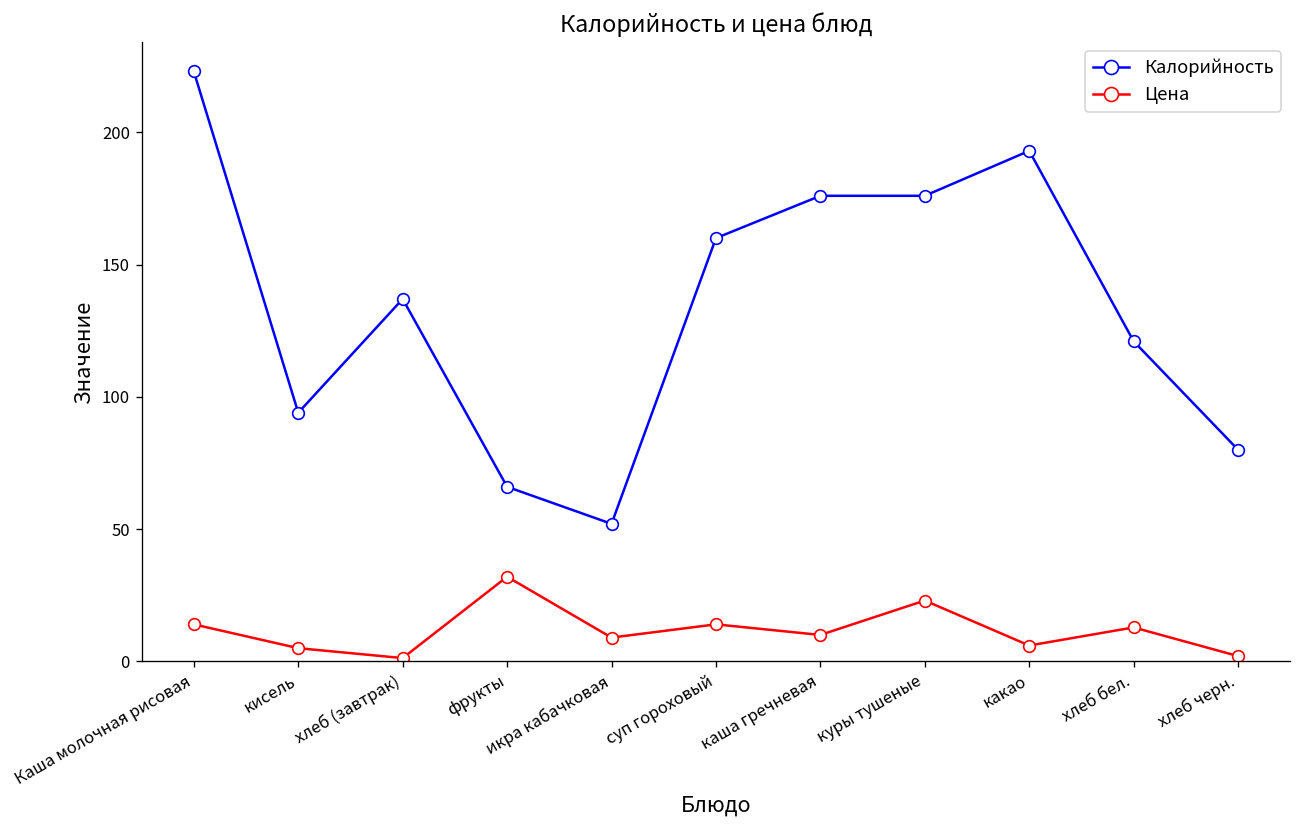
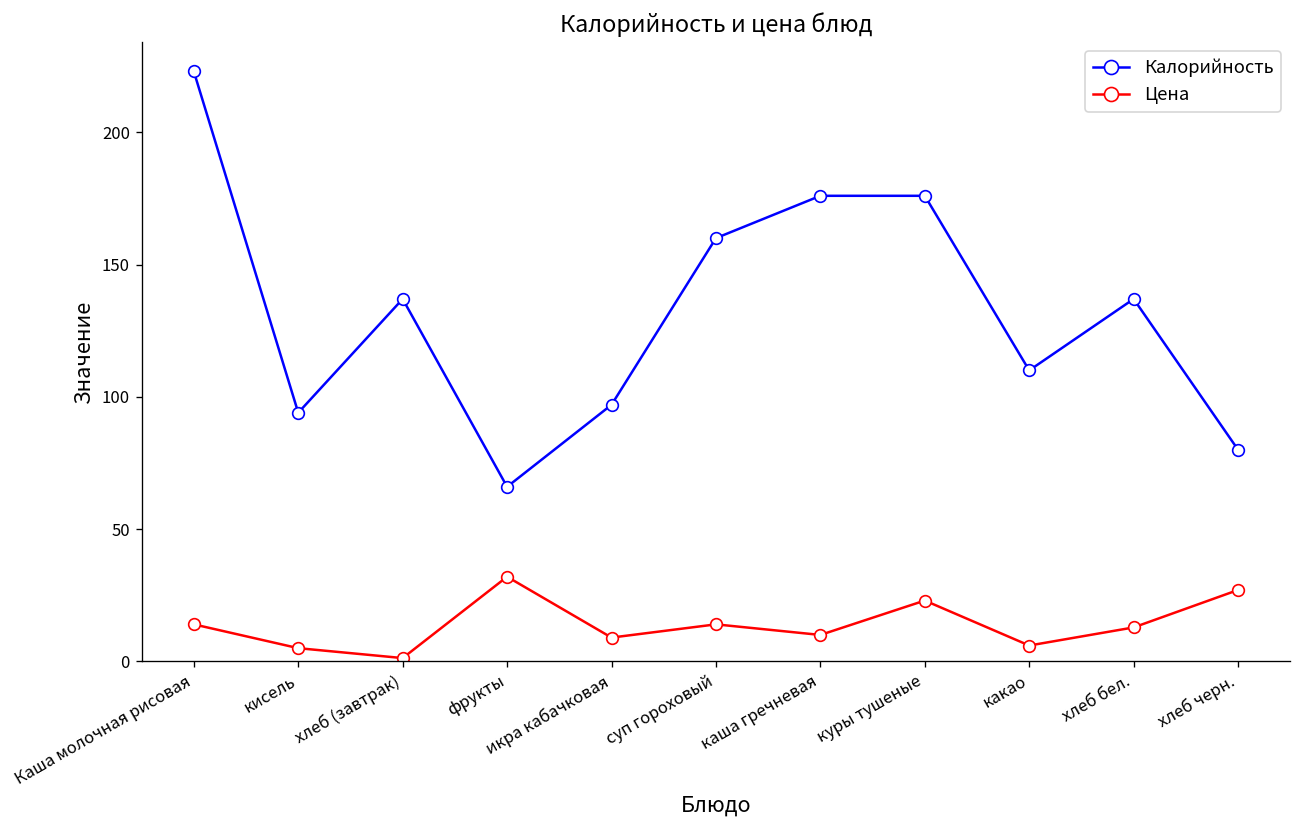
Калорийность, икра кабачковая: 52 -> 97
Калорийность, какао: 193 -> 110
Калорийность, хлеб бел.: 121 -> 137
Цена, хлеб черн.: 2 -> 27
